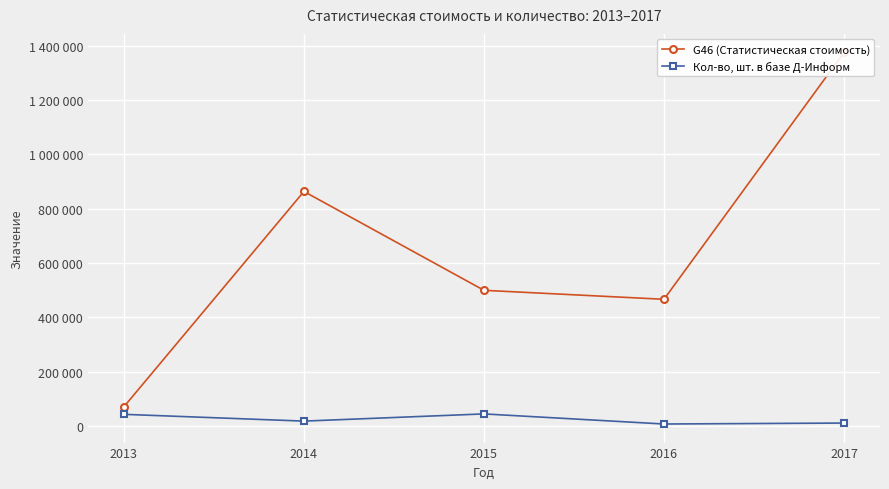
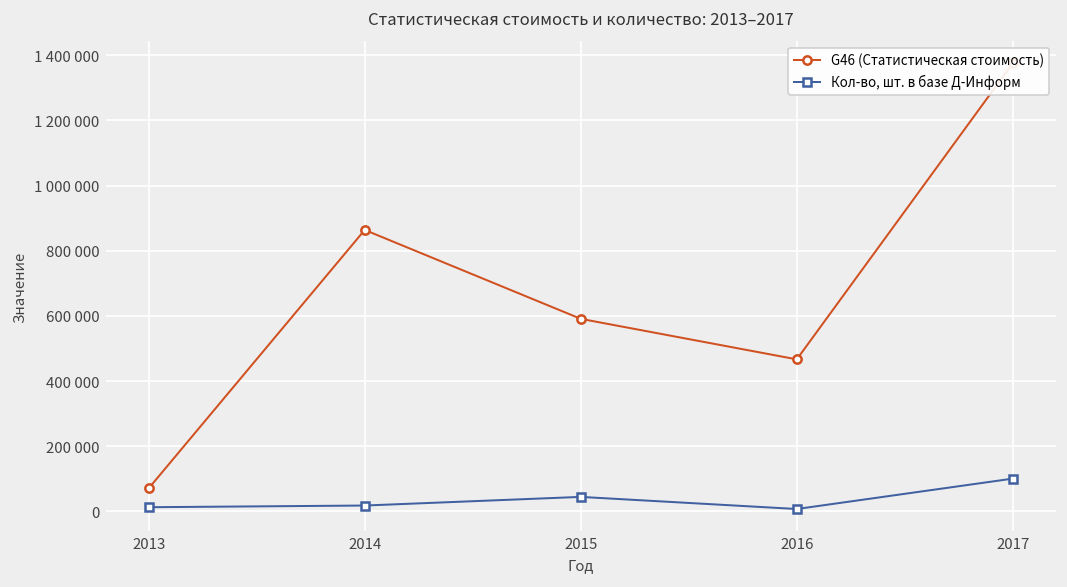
Кол-во, шт. в базе Д-Информ, 2013: 40000 -> 10000
G46 (Статистическая стоимость), 2015: 500000 -> 590000
Кол-во, шт. в базе Д-Информ, 2017: 10000 -> 100000
